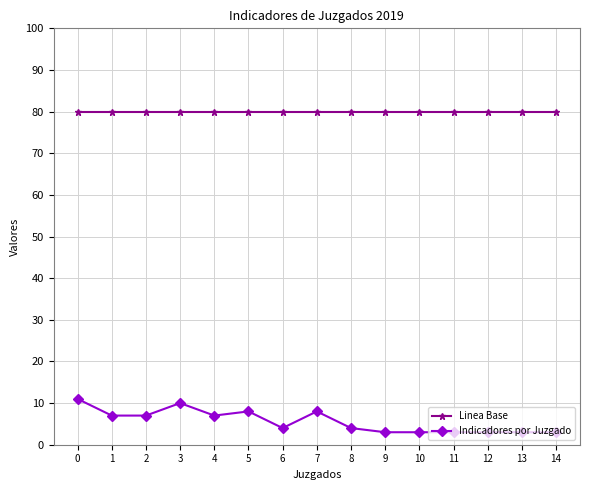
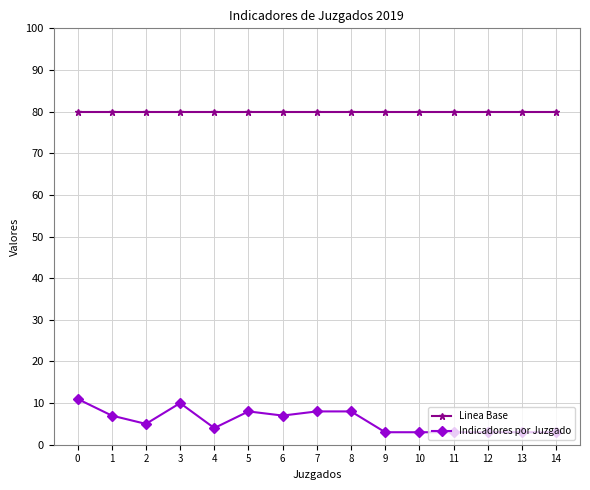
Indicadores por Juzgado, 2: 7 -> 5
Indicadores por Juzgado, 4: 7 -> 4
Indicadores por Juzgado, 6: 4 -> 7
Indicadores por Juzgado, 8: 4 -> 8
